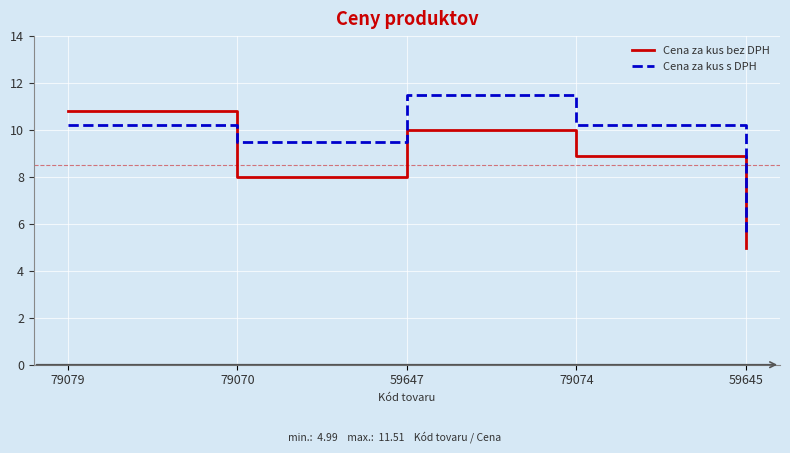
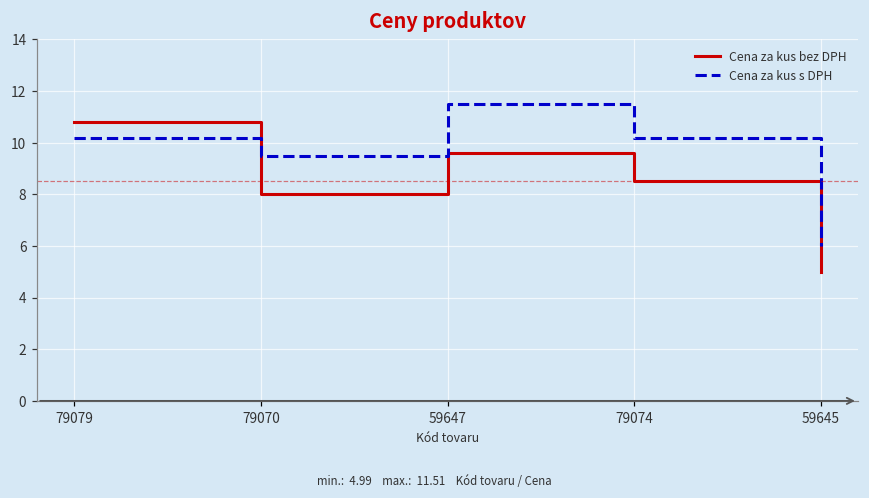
Cena za kus bez DPH, 59647: 10.0 -> 9.6
Cena za kus bez DPH, 79074: 8.9 -> 8.5
Cena za kus s DPH, 59645: 5.6 -> 6.0
